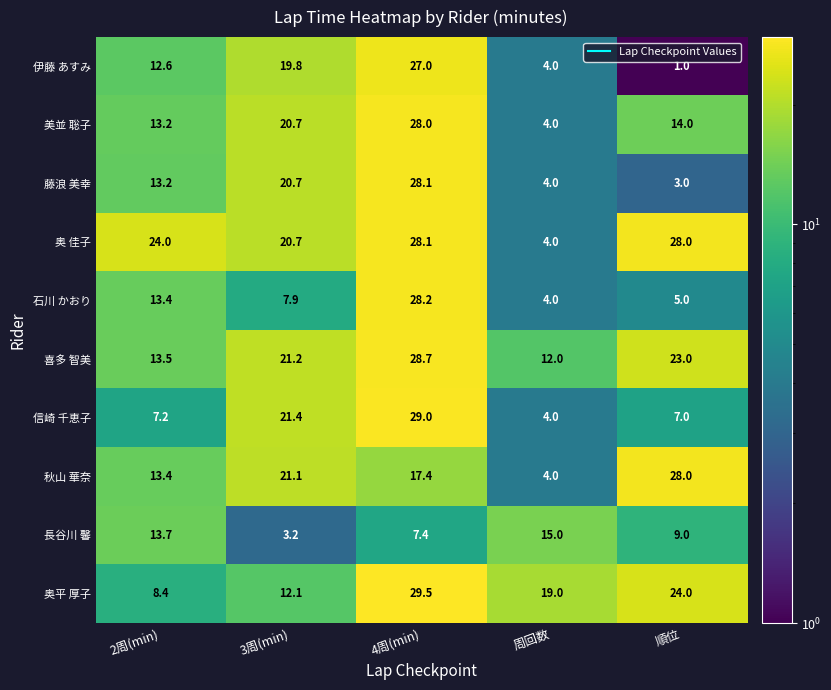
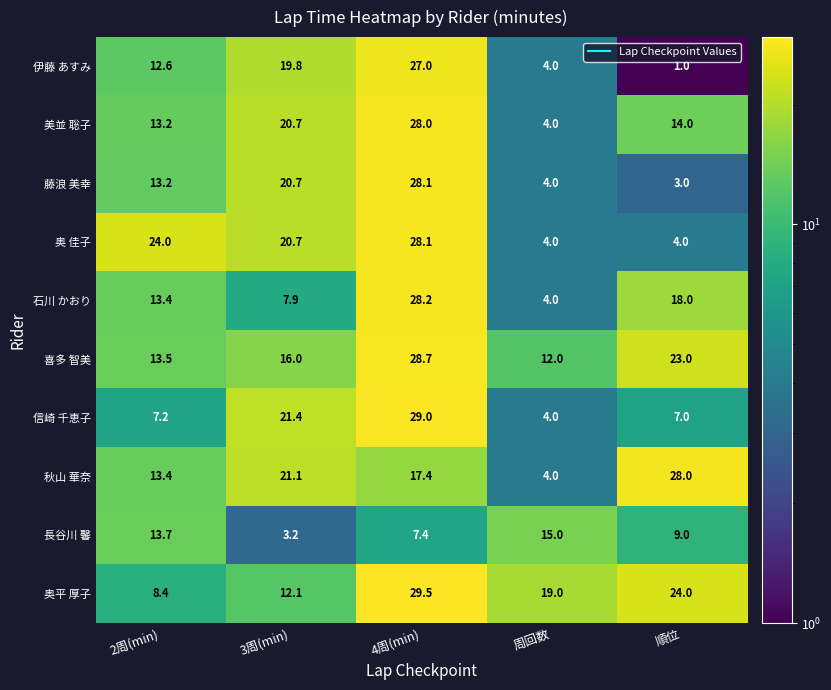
奥 佳子, 順位: 28.0 -> 4.0
石川 かおり, 順位: 5.0 -> 18.0
喜多 智美, 3周(min): 21.2 -> 16.0
